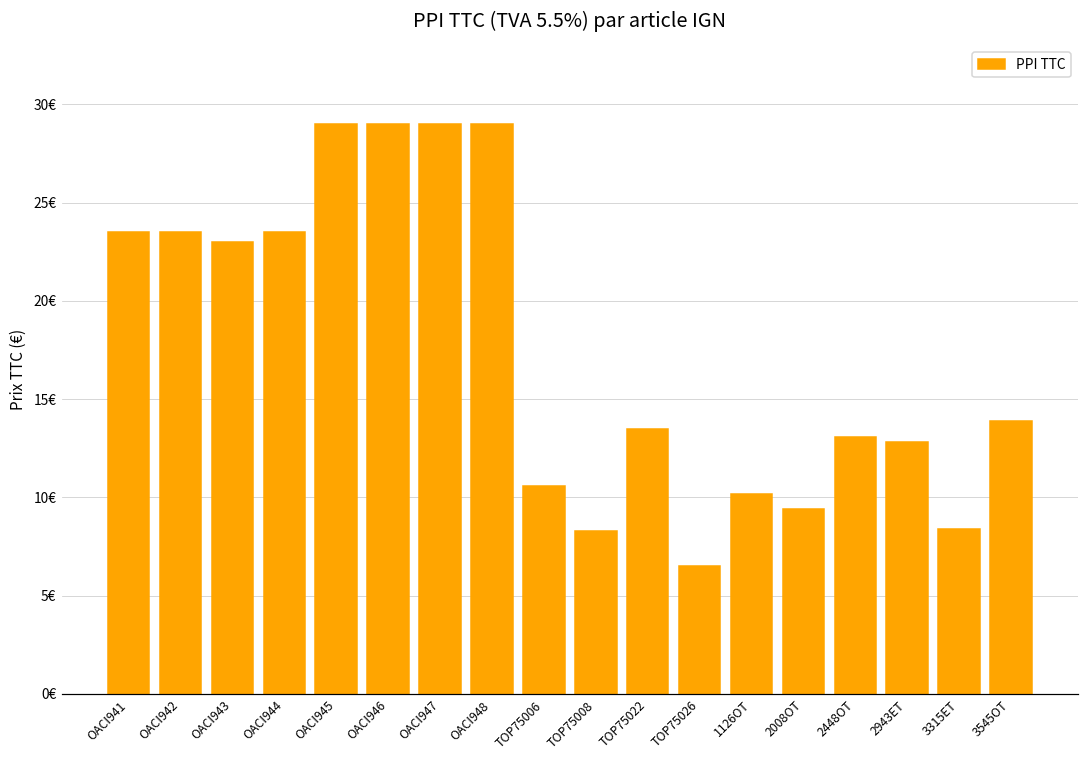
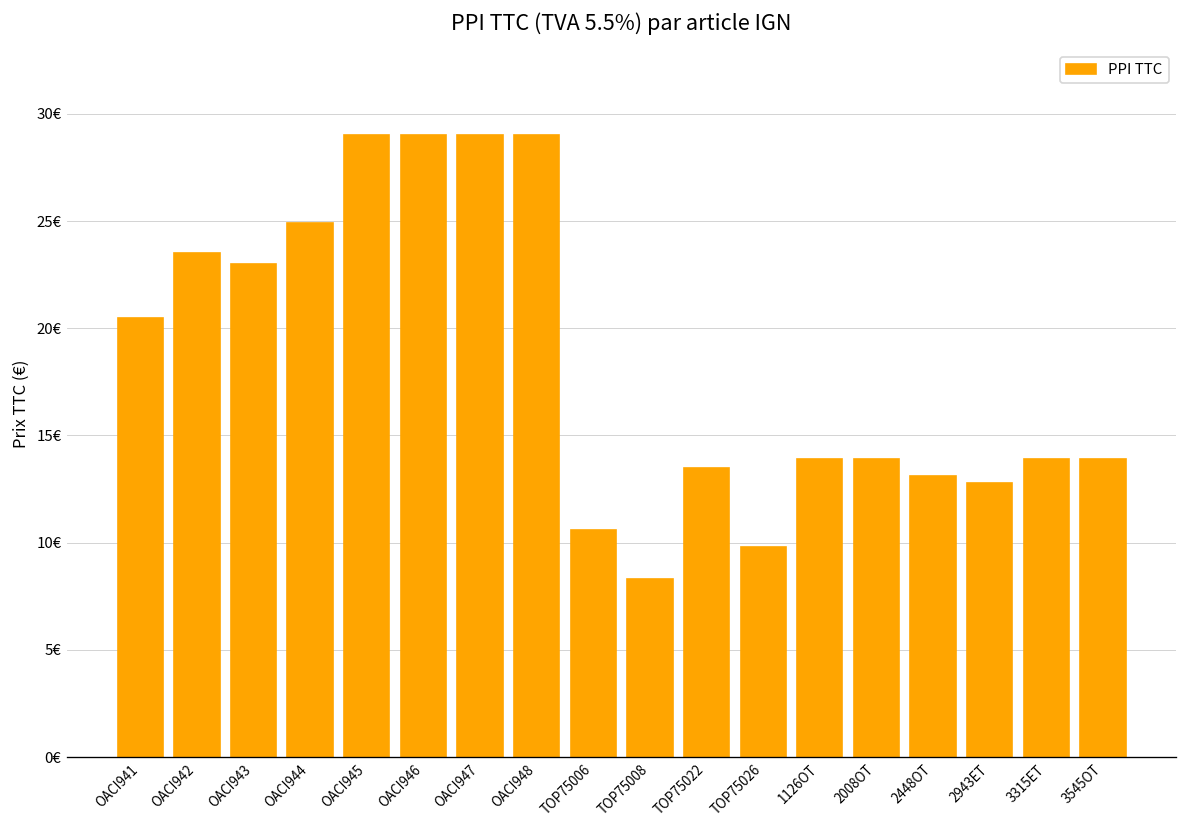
OACI941: 23.5€ -> 20.5€
OACI944: 23.5€ -> 24.9€
TOP75026: 6.5€ -> 9.8€
1126OT: 10.2€ -> 13.9€
2008OT: 9.4€ -> 13.9€
3315ET: 8.4€ -> 13.9€
